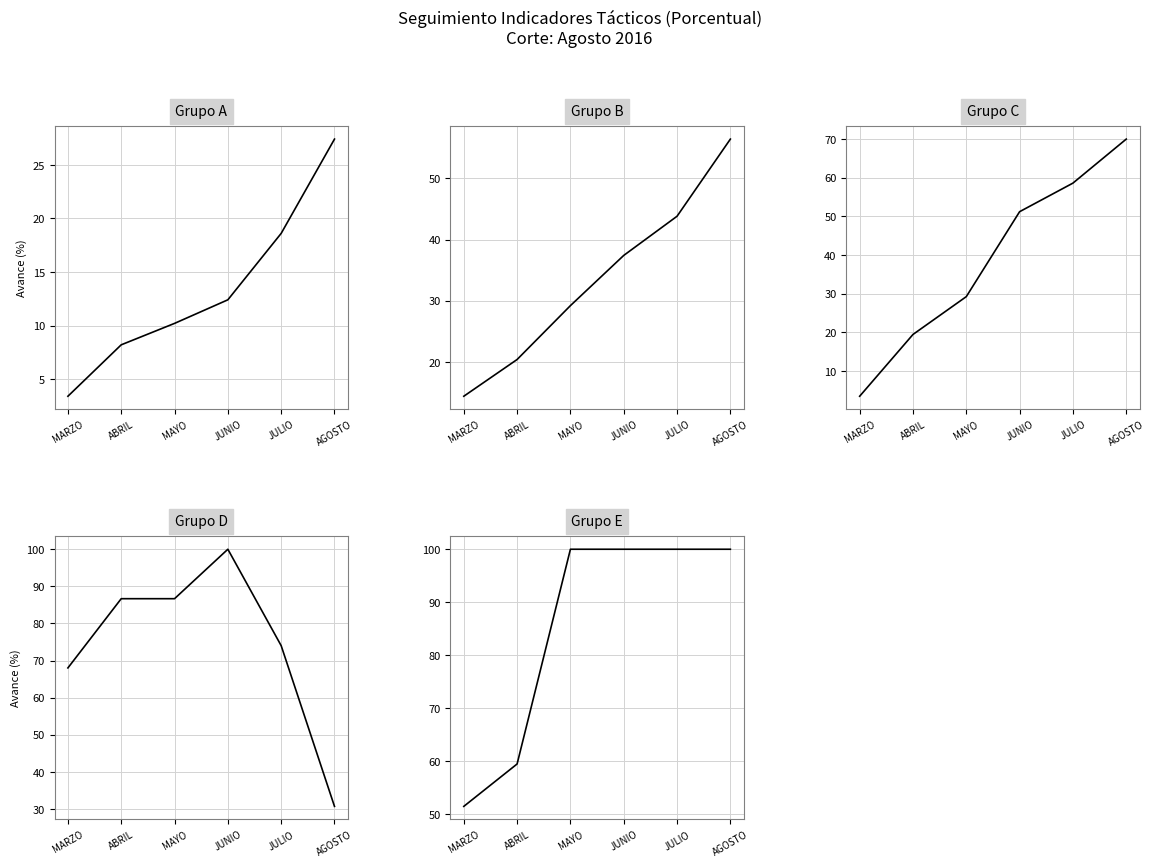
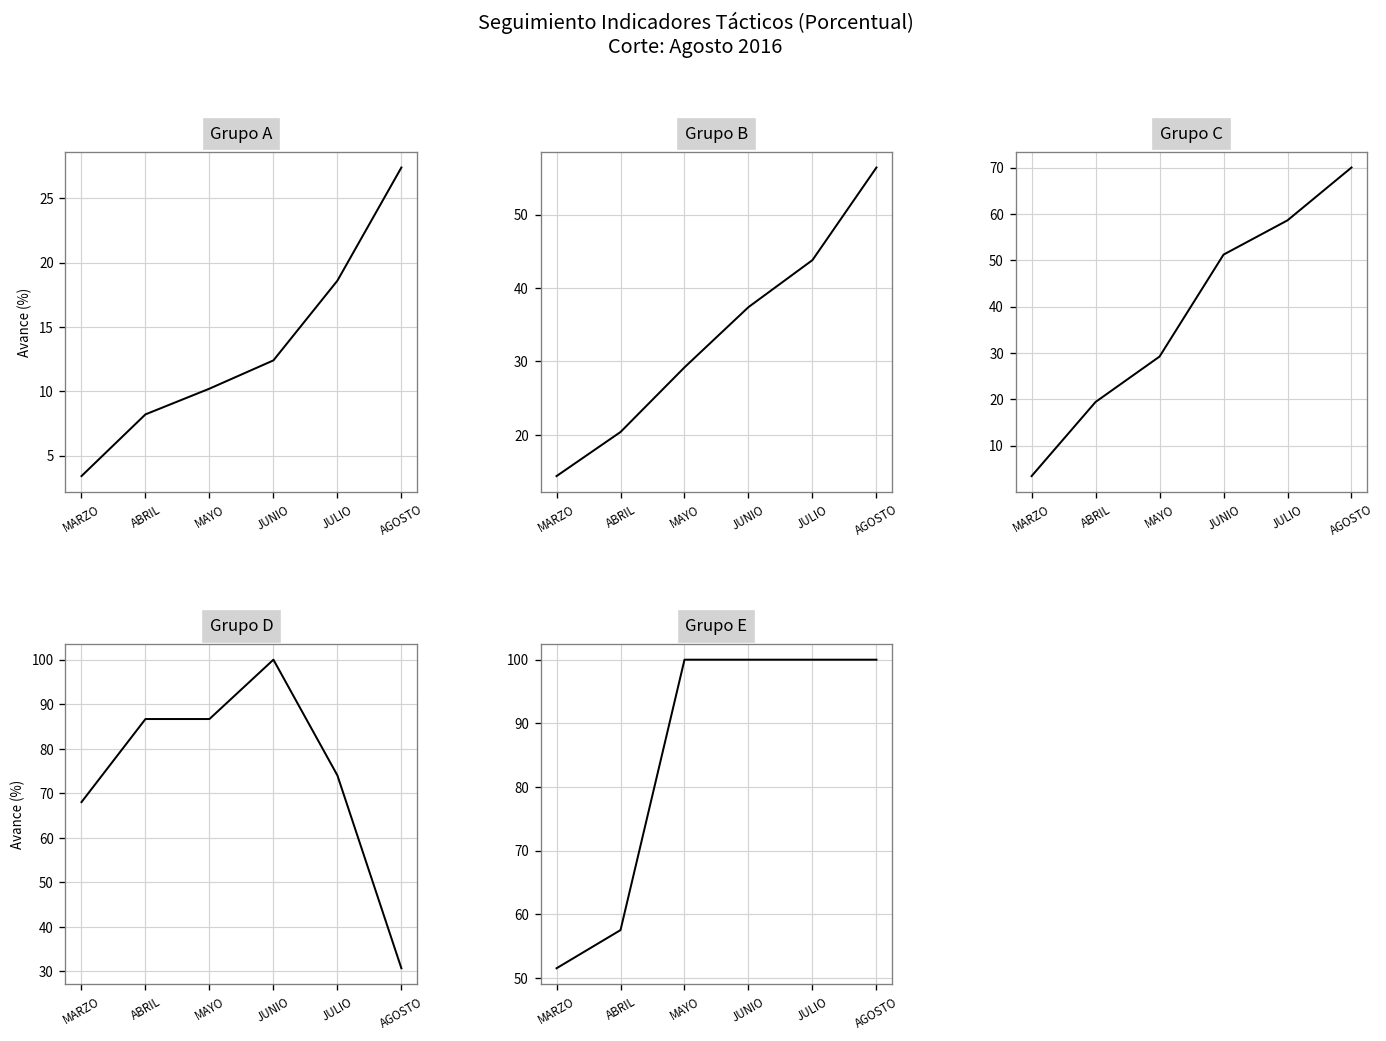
Grupo E, ABRIL: 60 -> 58
